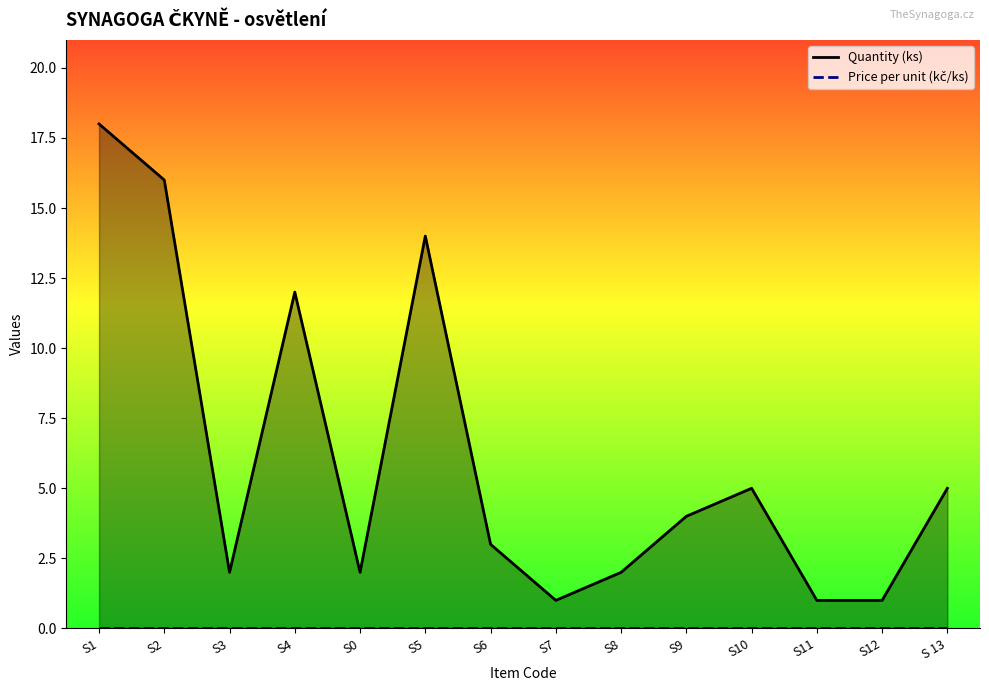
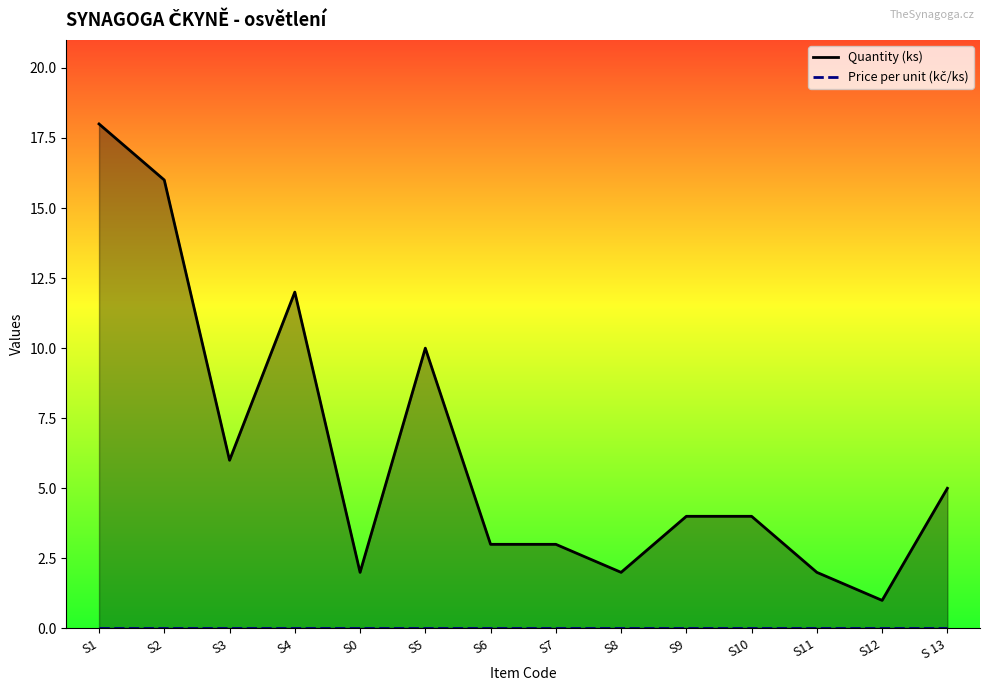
Quantity (ks), S3: 2 -> 6
Quantity (ks), S5: 14 -> 10
Quantity (ks), S7: 1 -> 3
Quantity (ks), S10: 5 -> 4
Quantity (ks), S11: 1 -> 2
